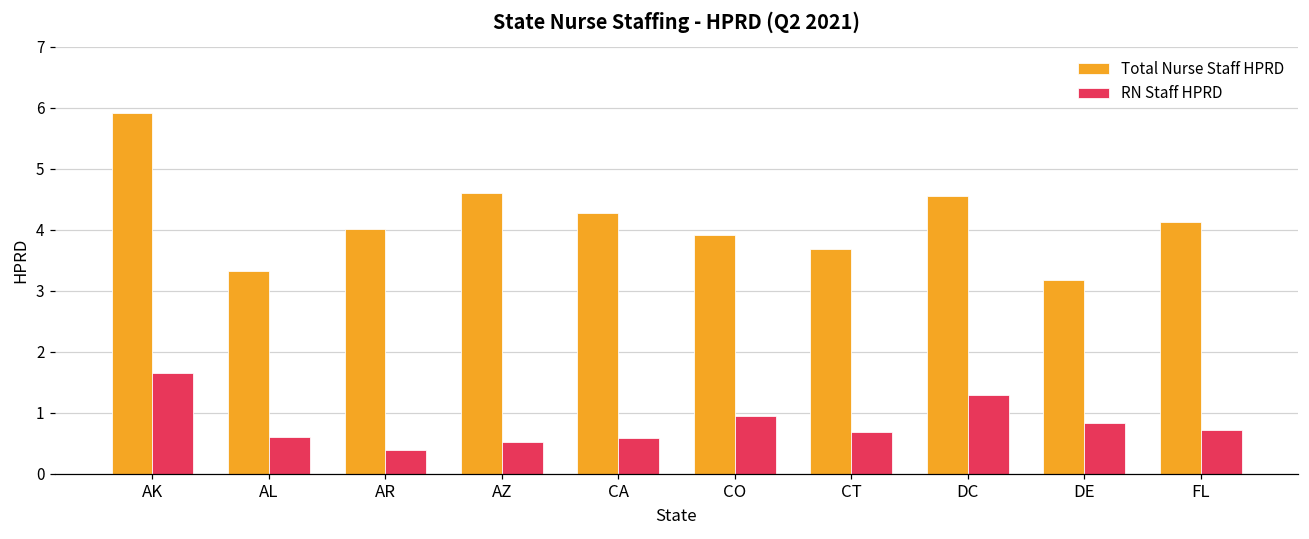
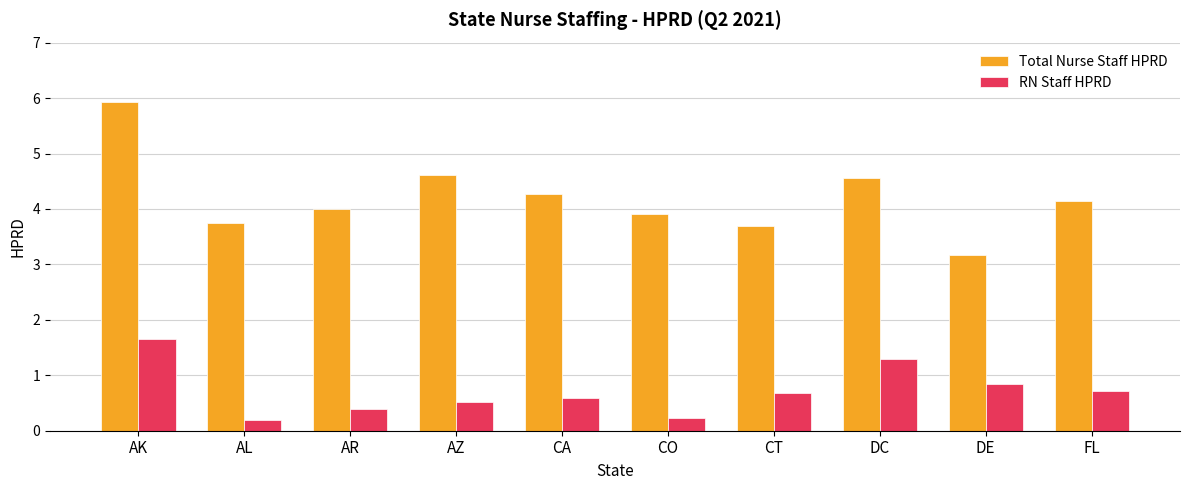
Total Nurse Staff HPRD, AL: 3.3 -> 3.8
RN Staff HPRD, AL: 0.6 -> 0.2
RN Staff HPRD, CO: 0.9 -> 0.2
